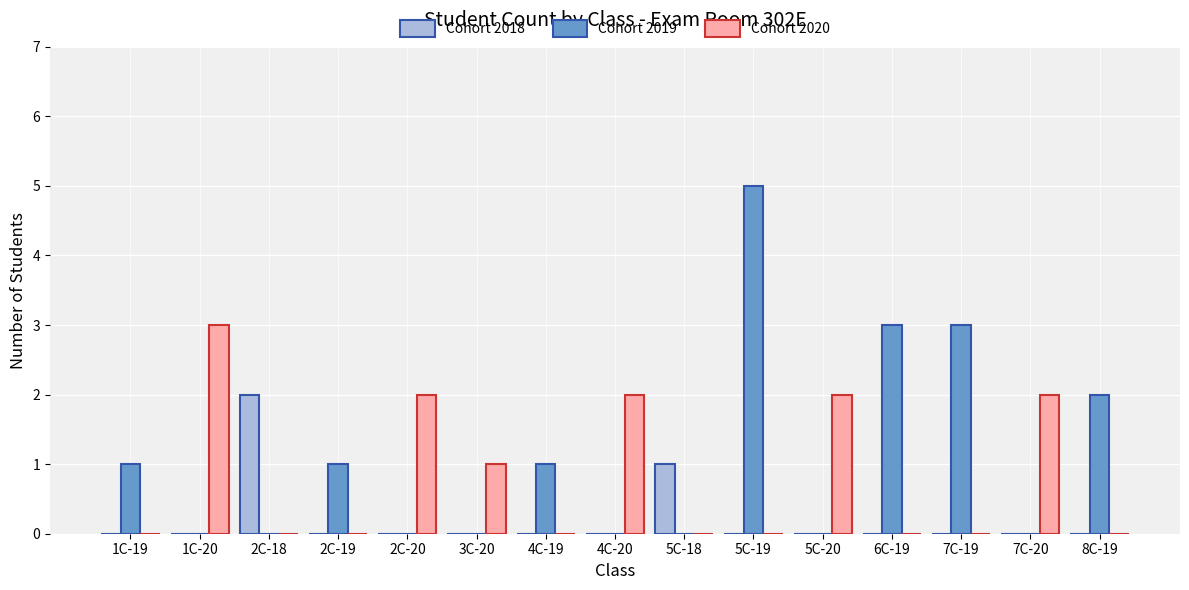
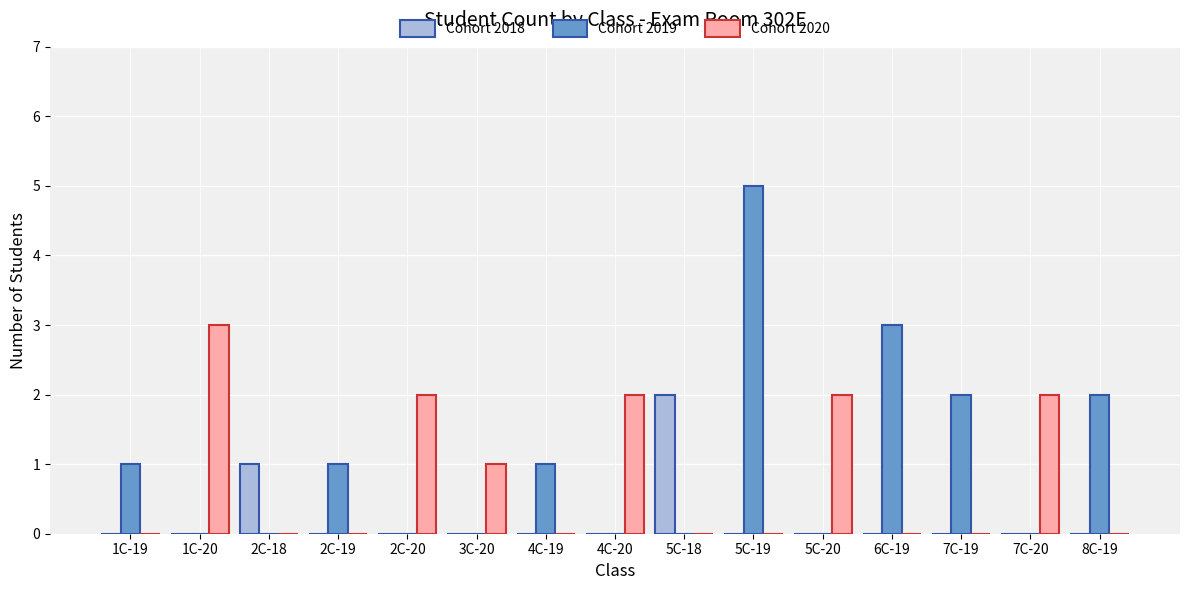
Cohort 2018, 2C-18: 2 -> 1
Cohort 2018, 5C-18: 1 -> 2
Cohort 2019, 7C-19: 3 -> 2
